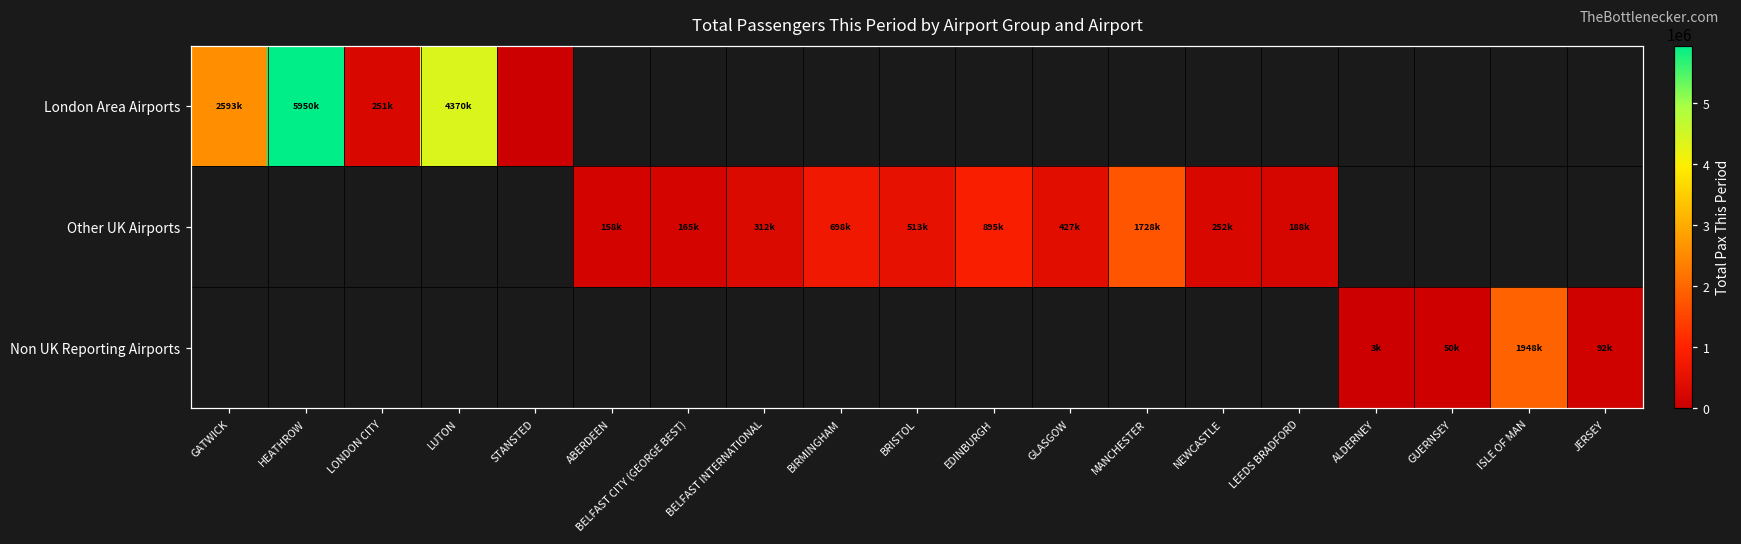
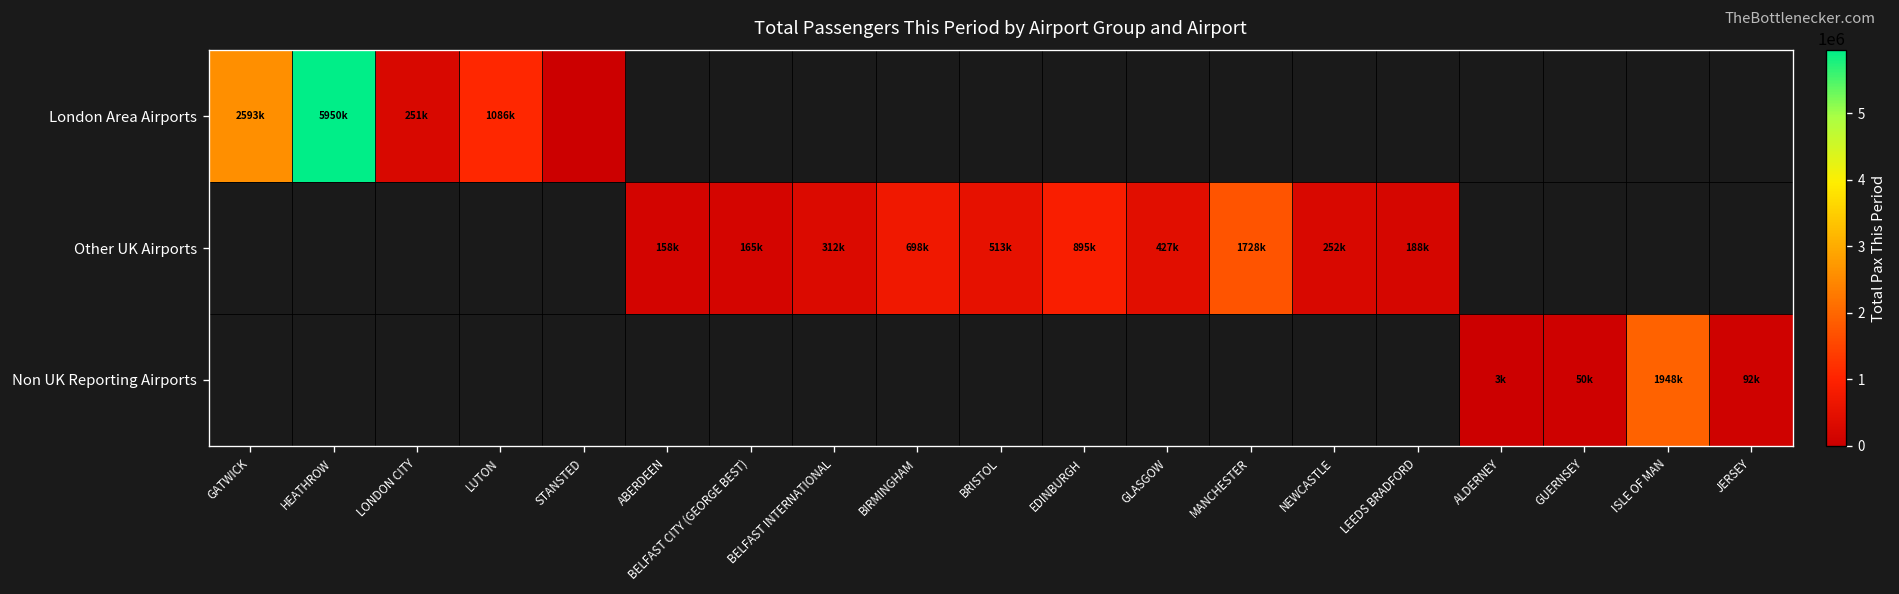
London Area Airports, LUTON: 4370k -> 1086k
